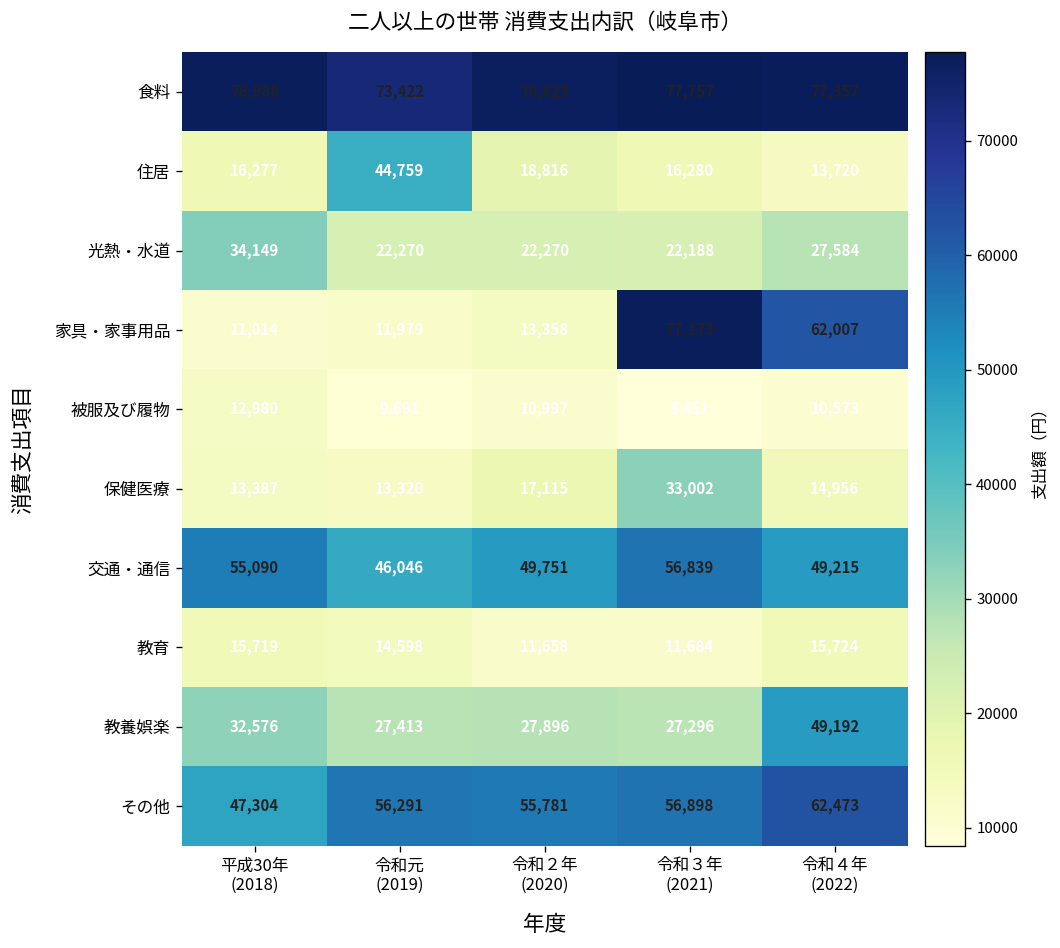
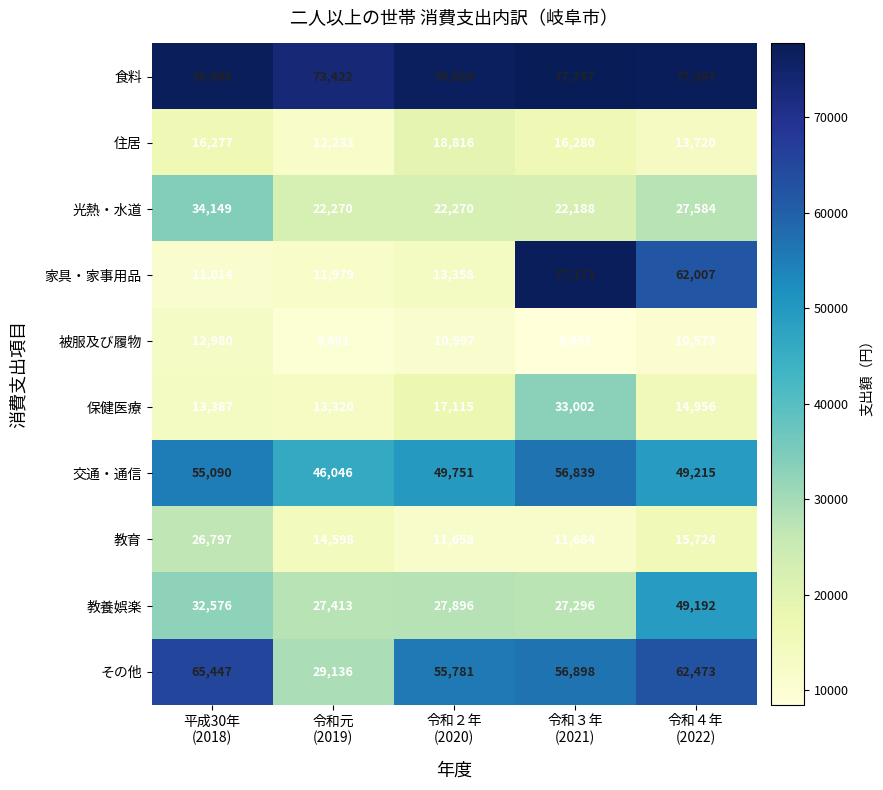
住居, 令和元 (2019): 44,759 -> 12,233
教育, 平成30年 (2018): 15,719 -> 26,797
その他, 平成30年 (2018): 47,304 -> 65,447
その他, 令和元 (2019): 56,291 -> 29,136
